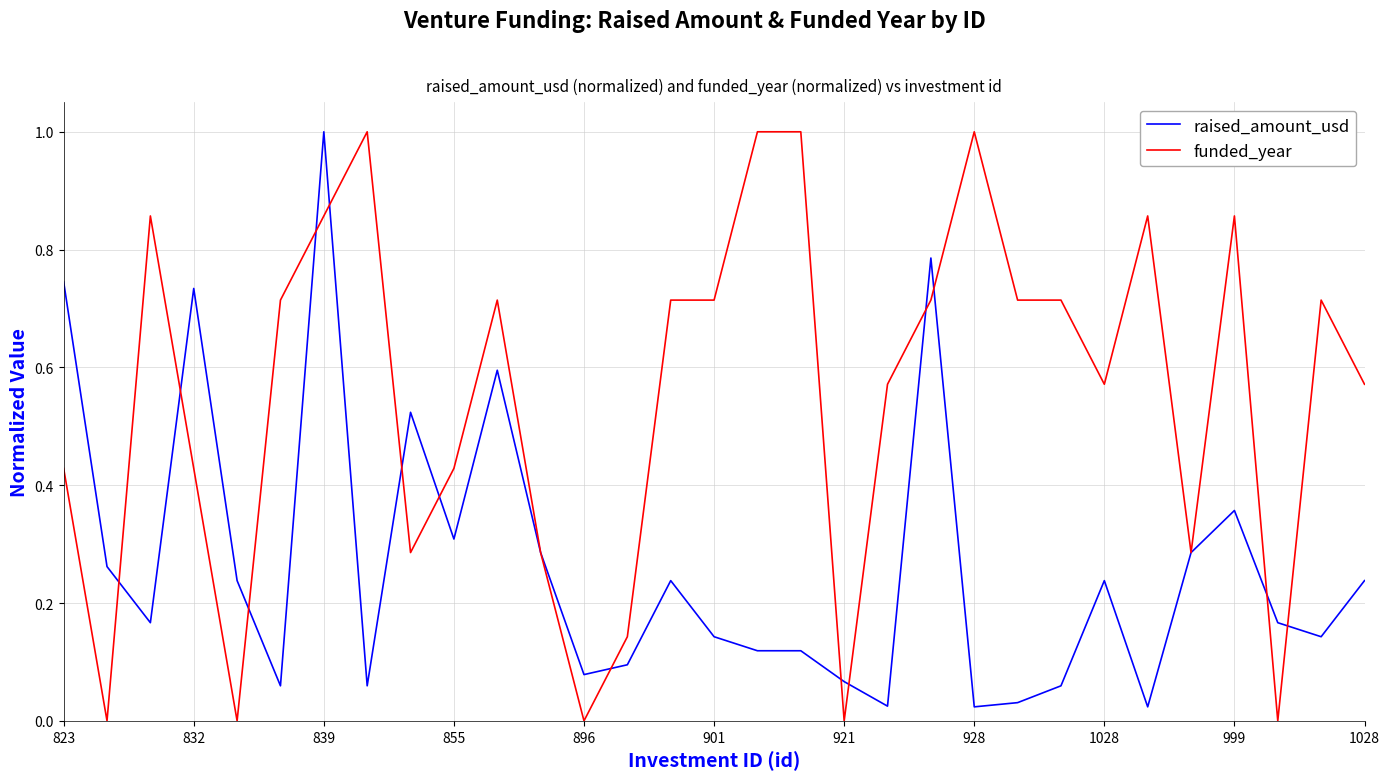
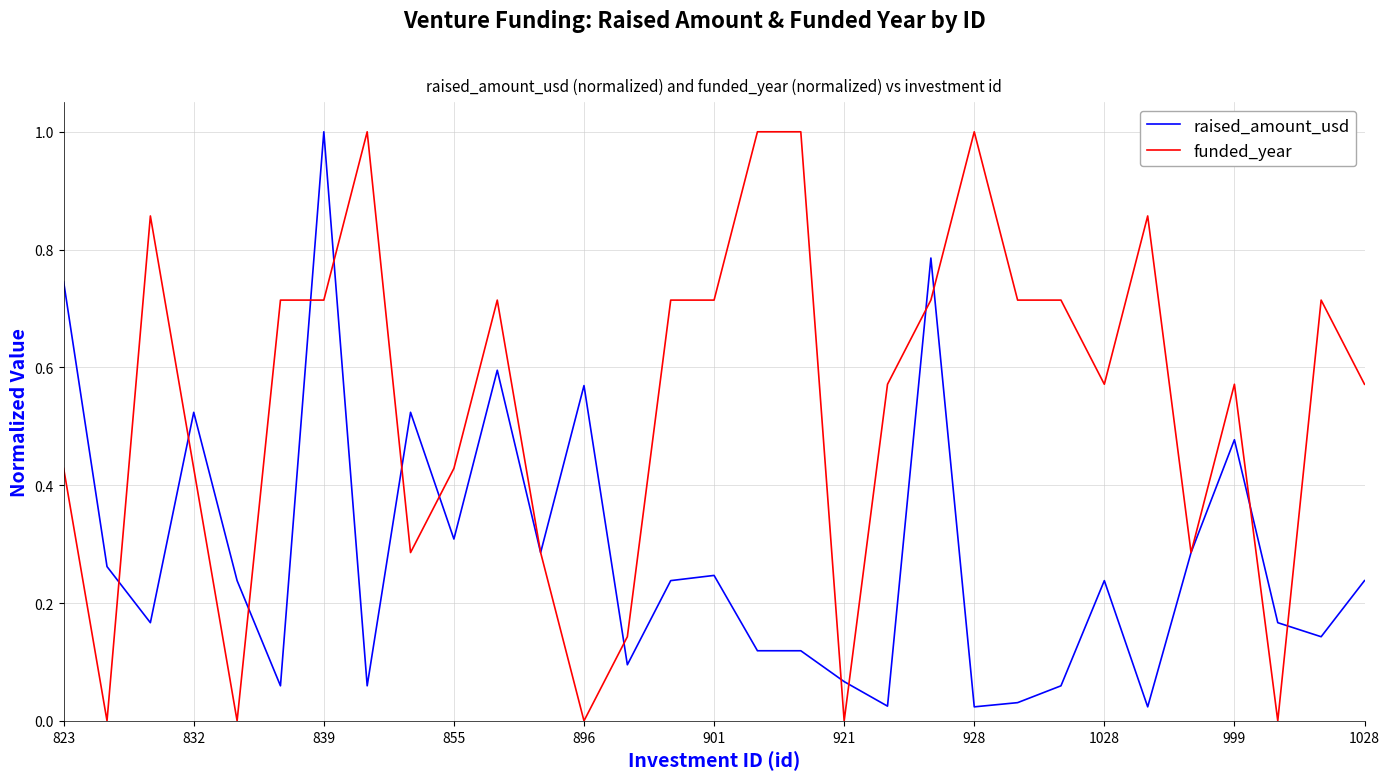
raised_amount_usd, 832: 0.73 -> 0.52
funded_year, 839: 0.86 -> 0.71
raised_amount_usd, 896: 0.08 -> 0.57
raised_amount_usd, 901: 0.14 -> 0.25
raised_amount_usd, 999: 0.36 -> 0.48
funded_year, 999: 0.86 -> 0.57
